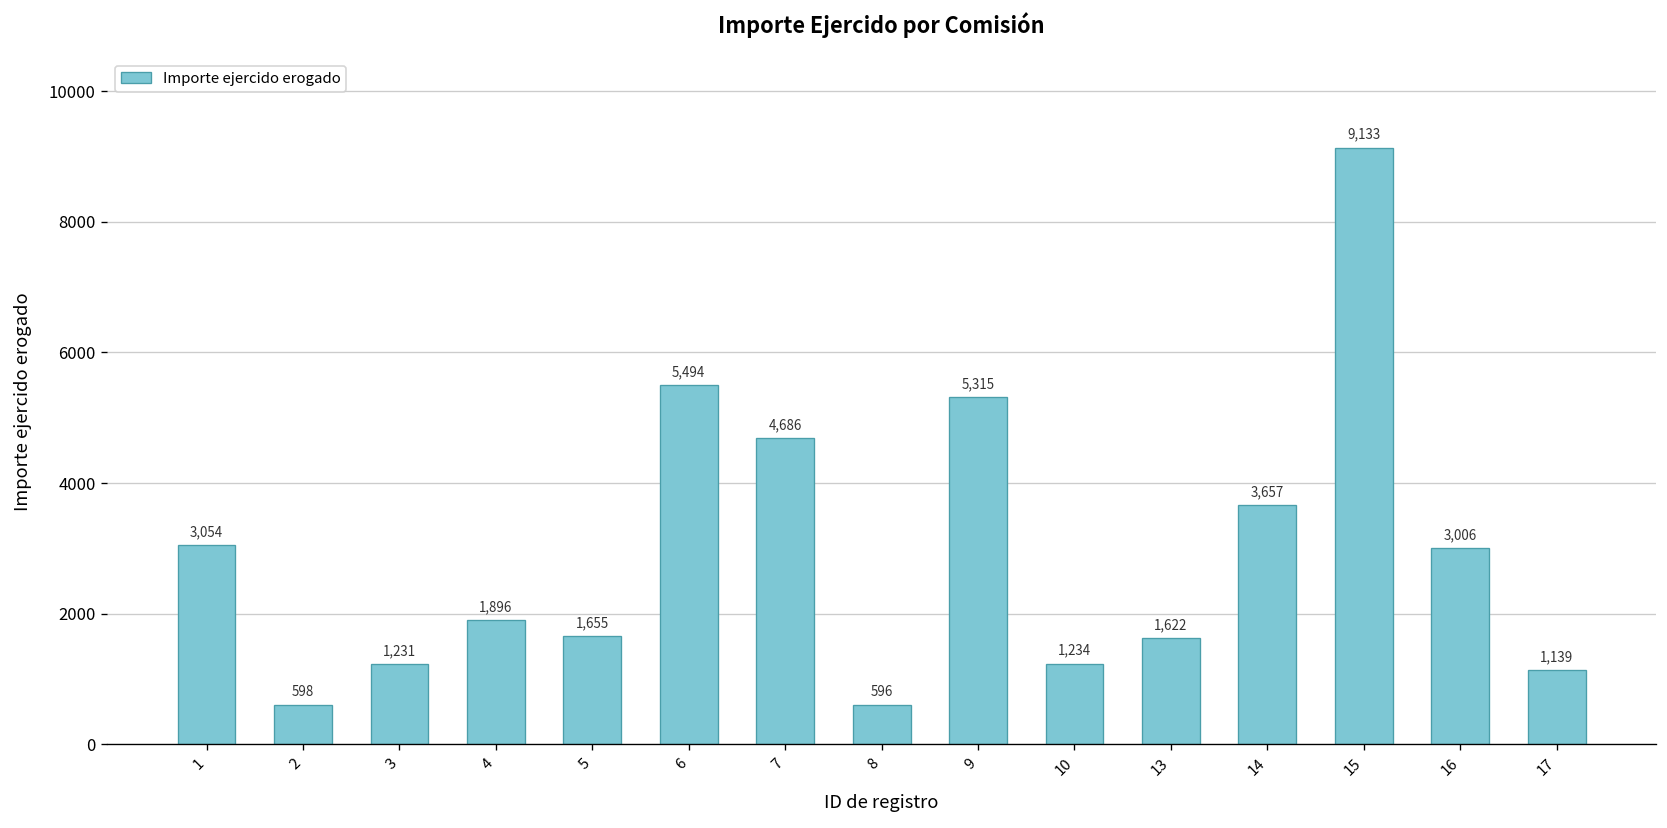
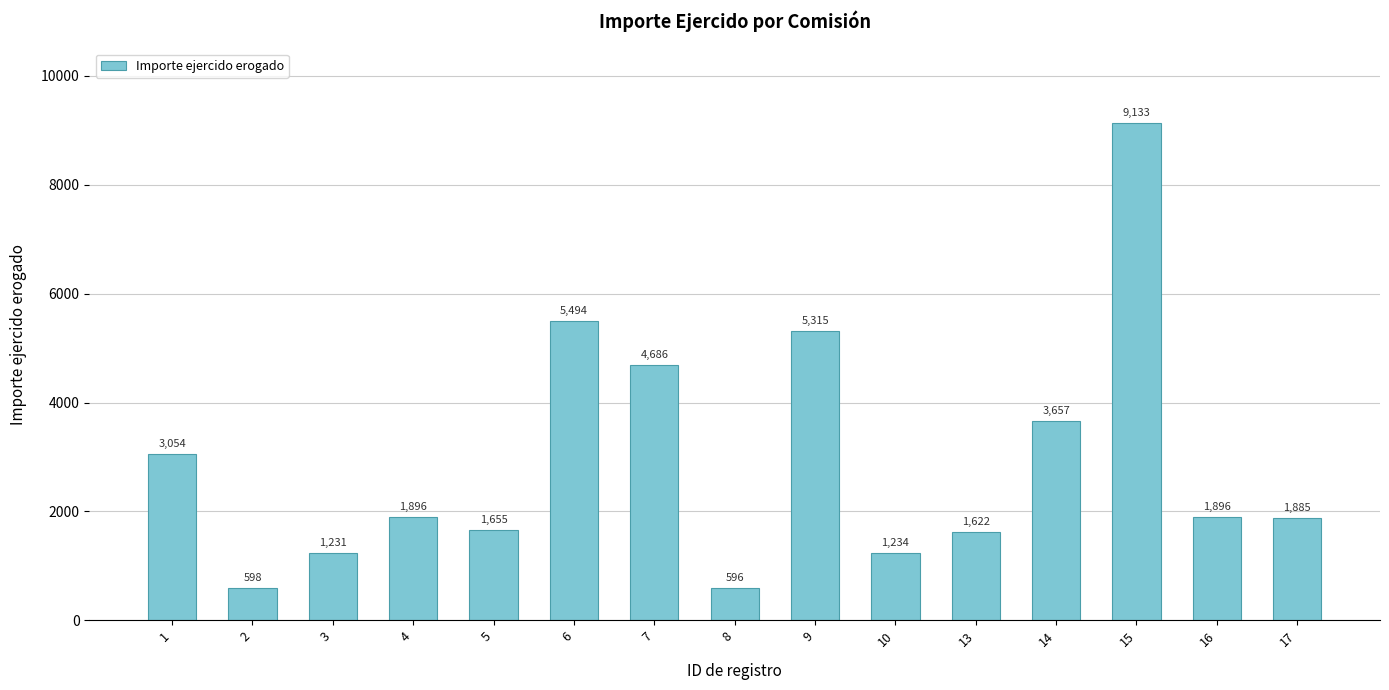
16: 3,006 -> 1,896
17: 1,139 -> 1,885
